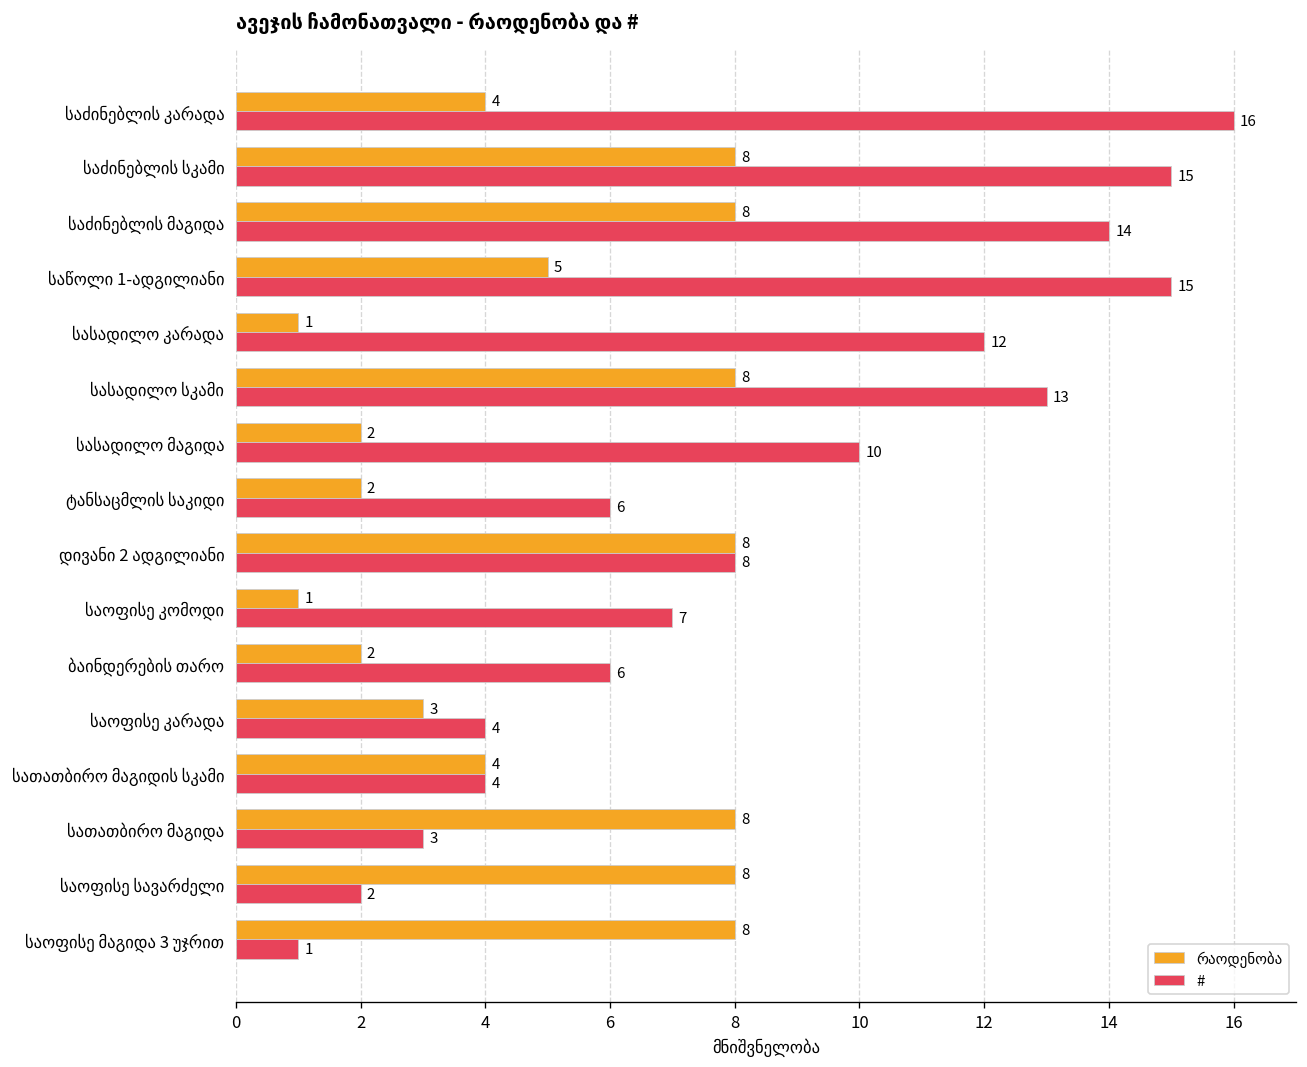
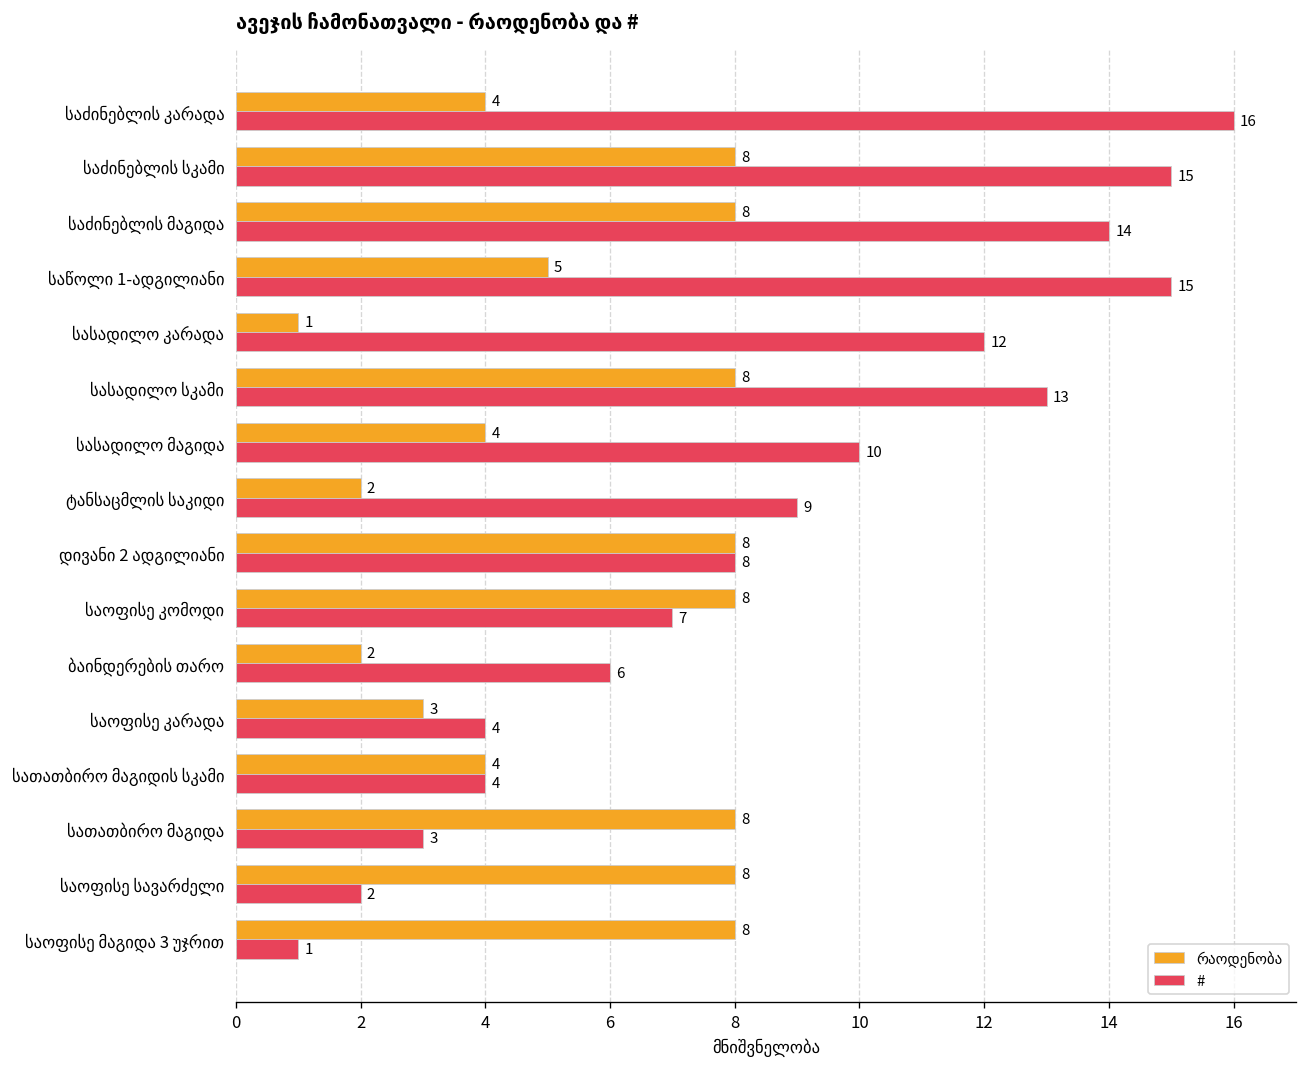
რაოდენობა, სასადილო მაგიდა: 2 -> 4
#, ტანსაცმლის საკიდი: 6 -> 9
რაოდენობა, საოფისე კომოდი: 1 -> 8
